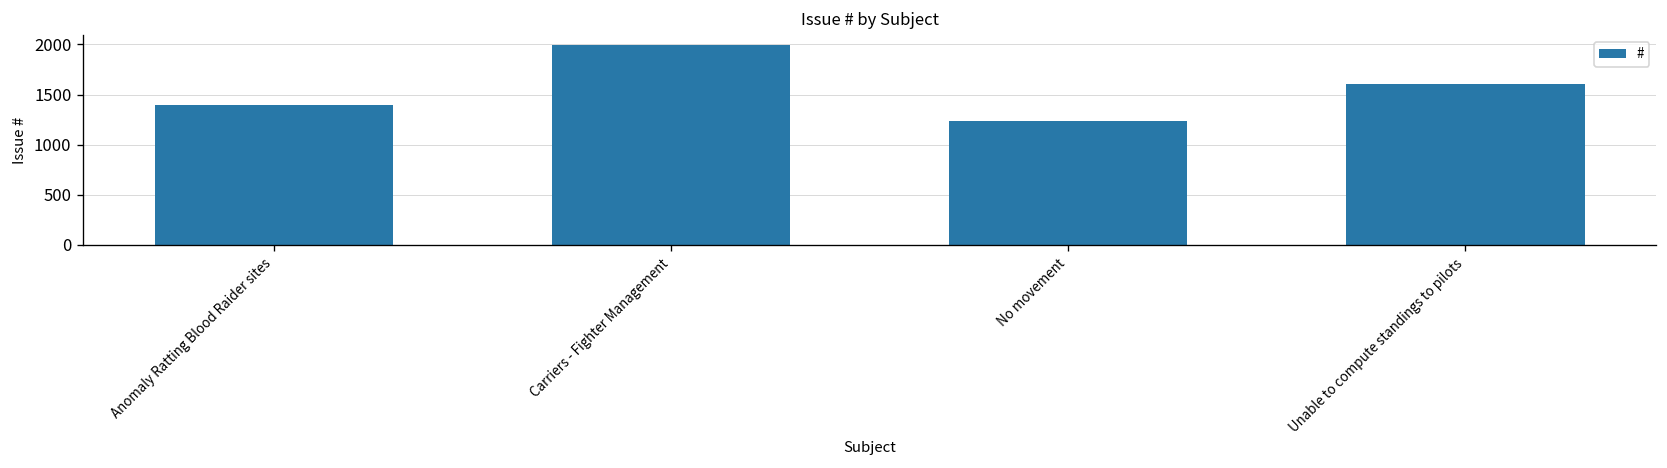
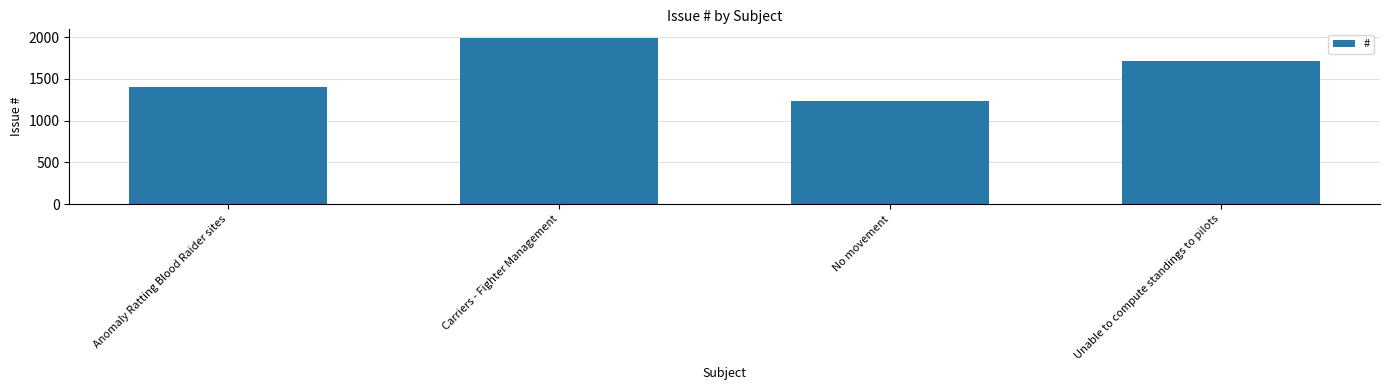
Unable to compute standings to pilots: 1600 -> 1700
